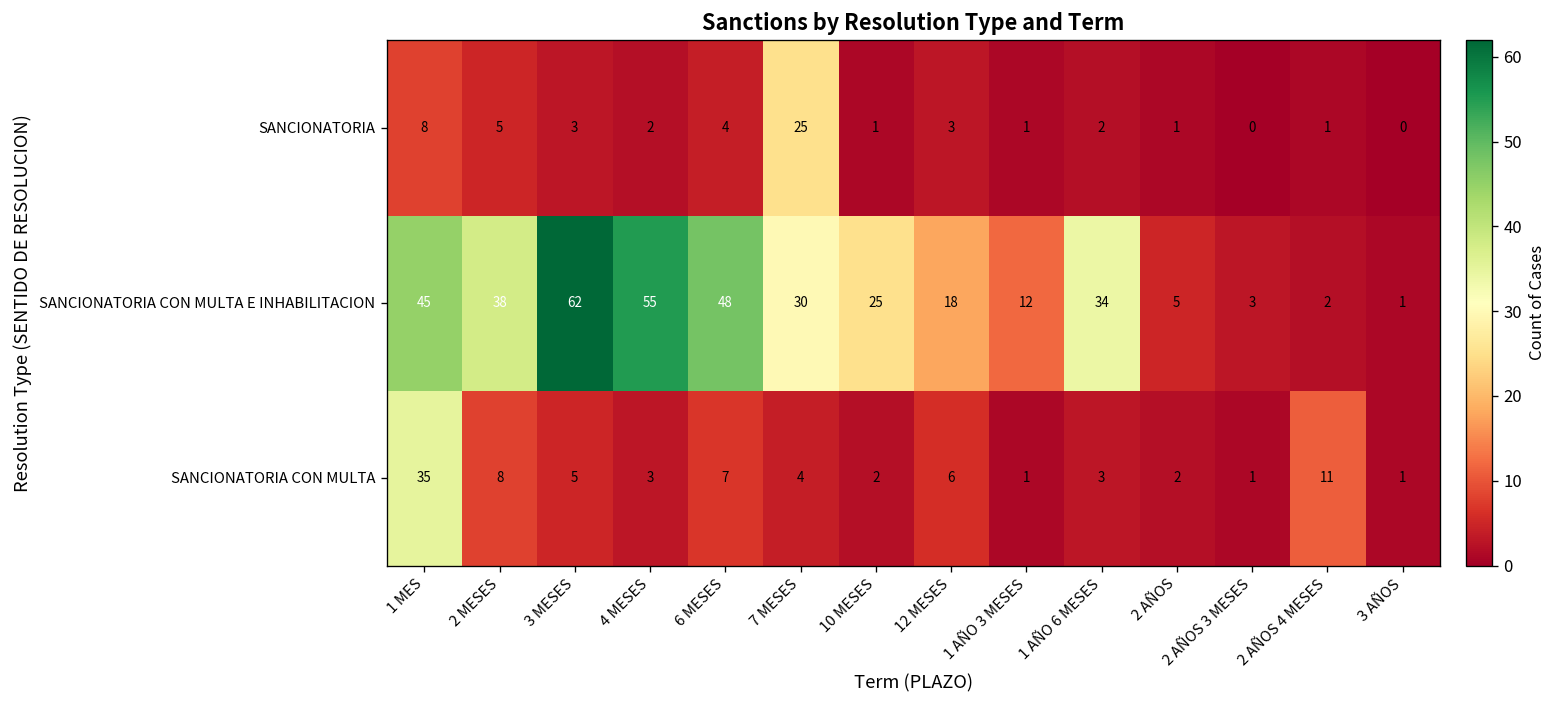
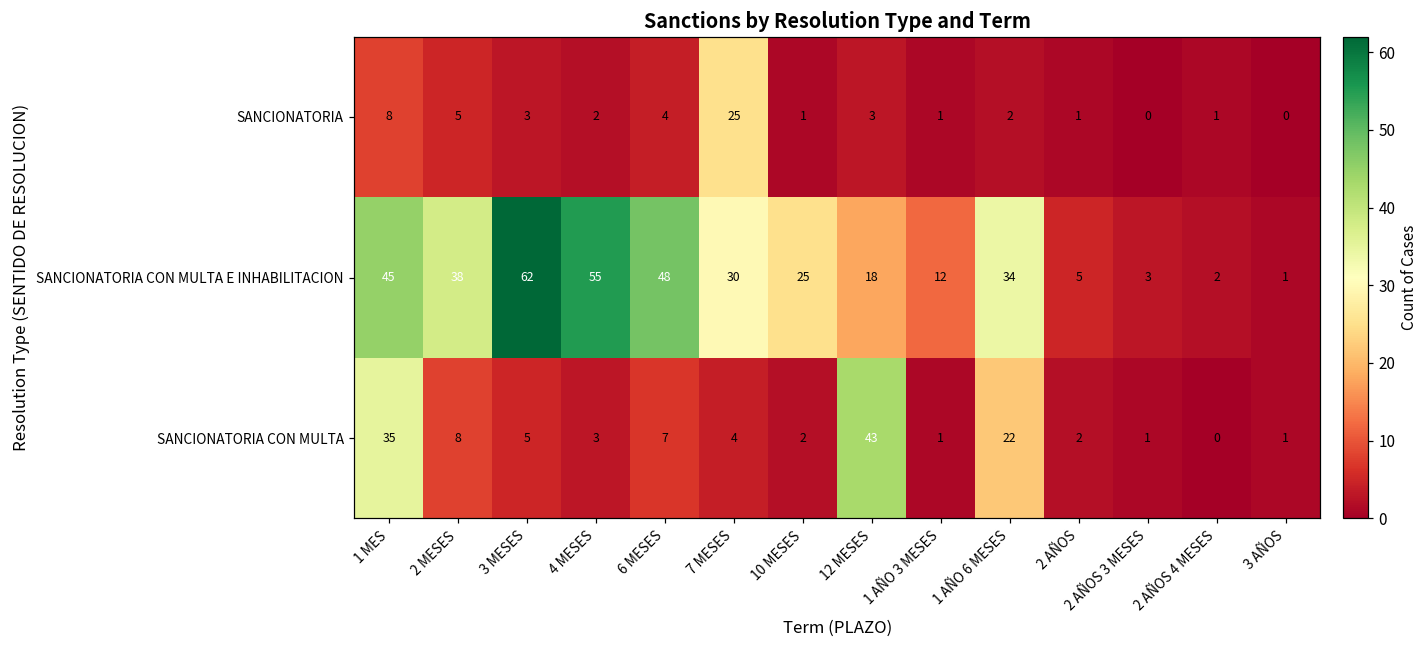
SANCIONATORIA CON MULTA, 12 MESES: 6 -> 43
SANCIONATORIA CON MULTA, 1 AÑO 6 MESES: 3 -> 22
SANCIONATORIA CON MULTA, 2 AÑOS 4 MESES: 11 -> 0
